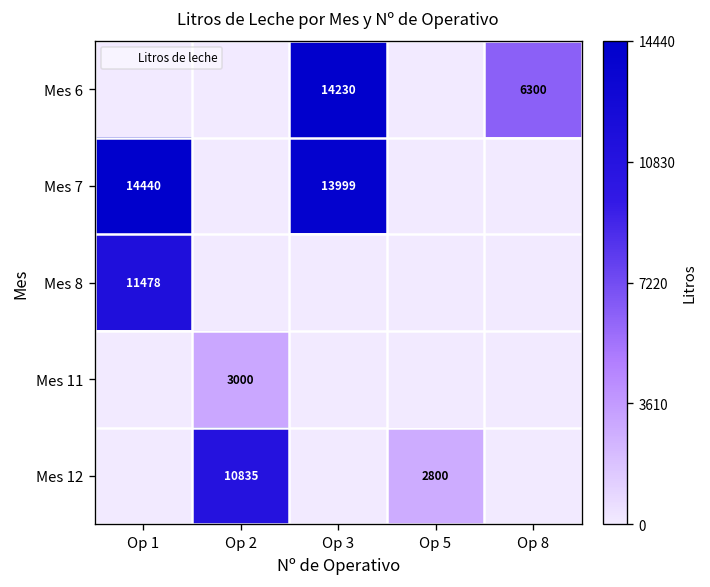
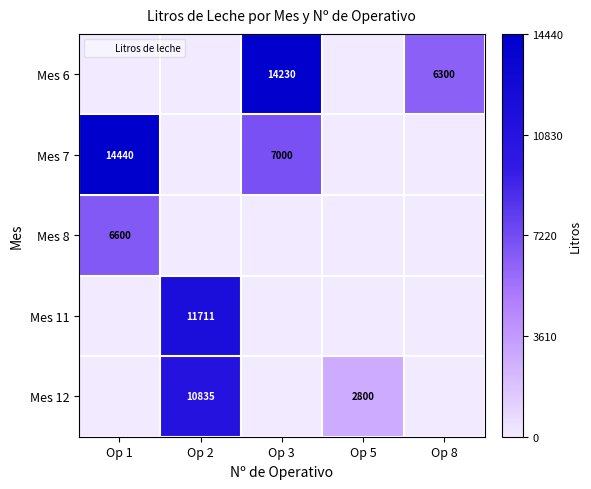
Mes 7, Op 3: 13999 -> 7000
Mes 8, Op 1: 11478 -> 6600
Mes 11, Op 2: 3000 -> 11711
